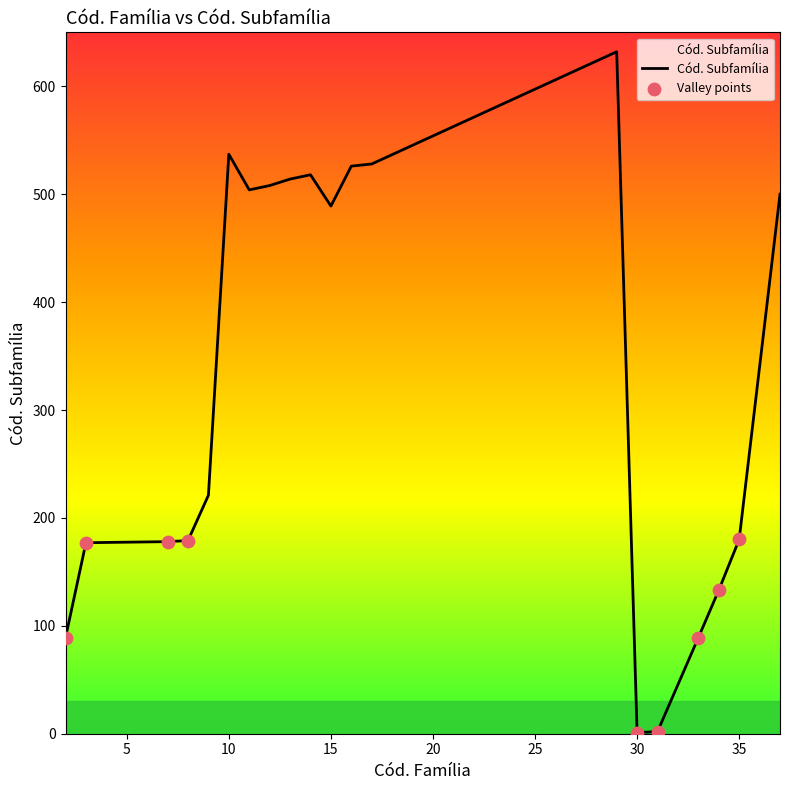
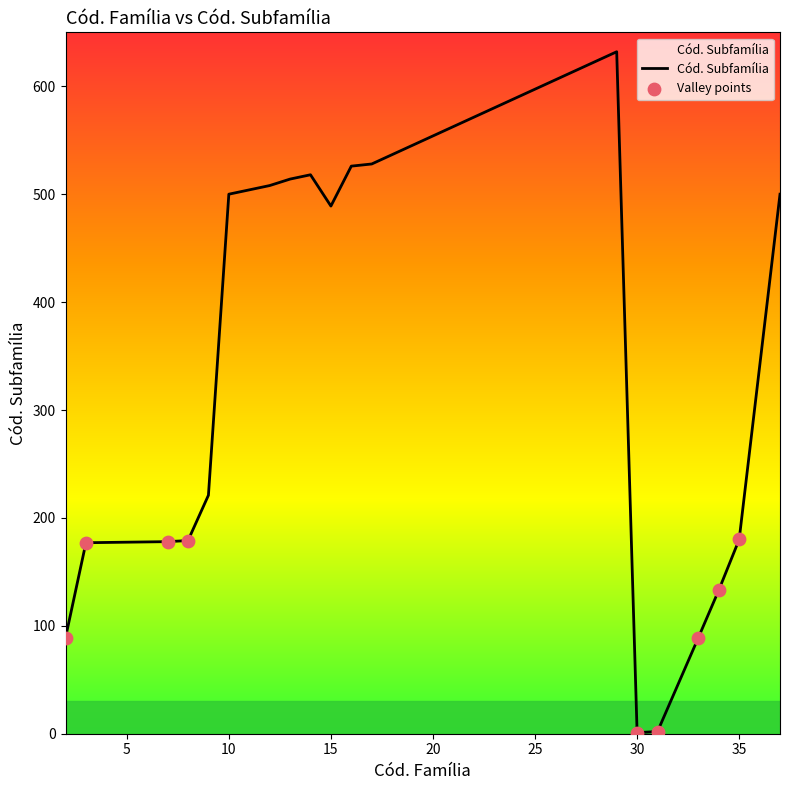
Cód. Subfamília, 10: 537 -> 500
